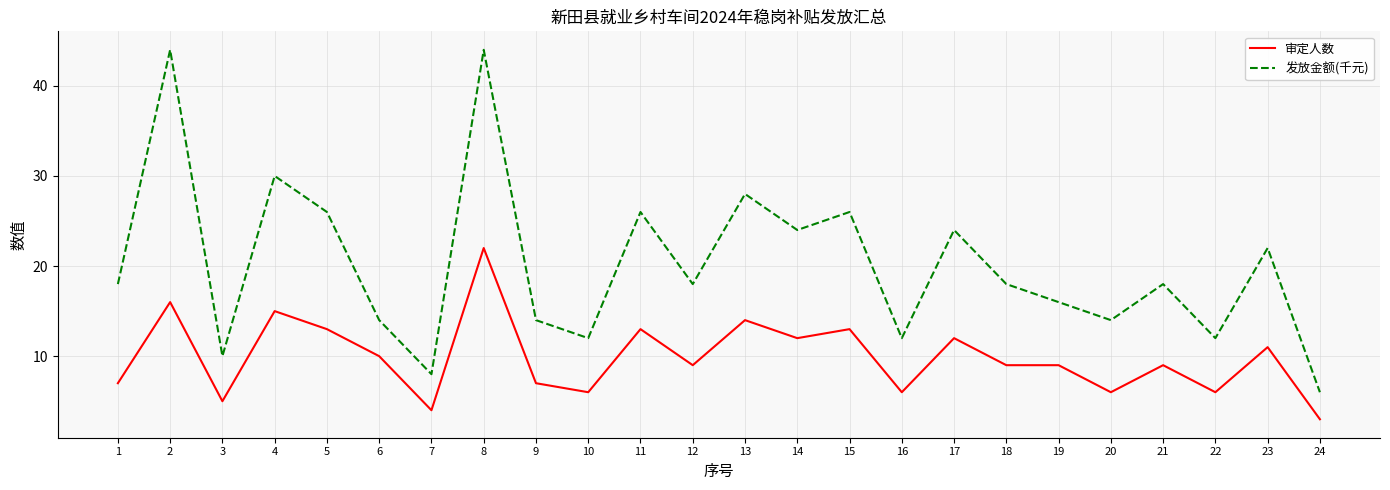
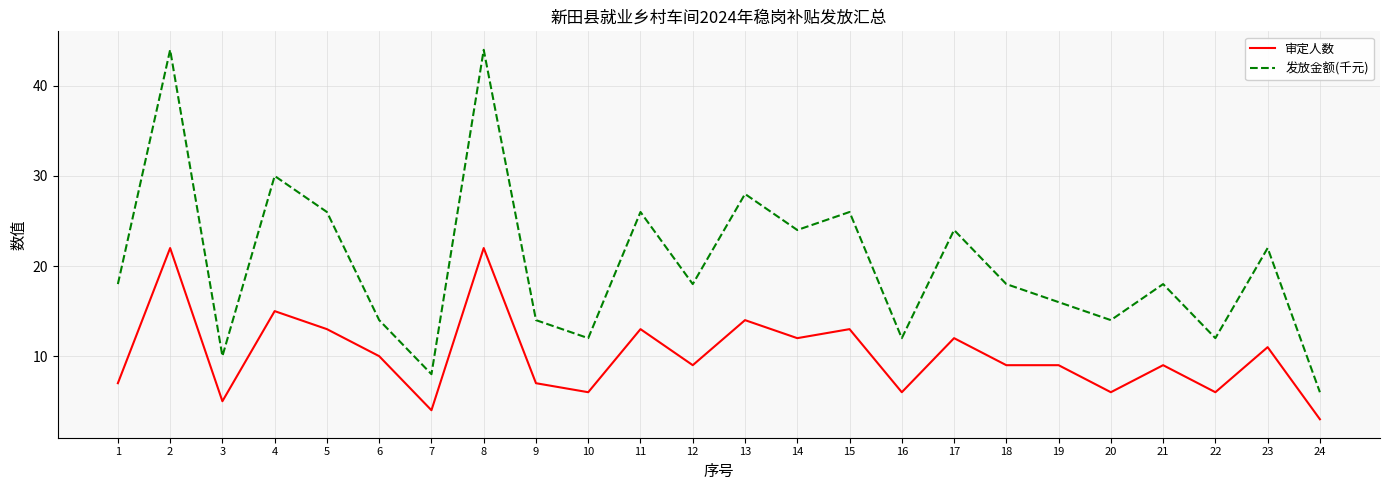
审定人数, 2: 16 -> 22
